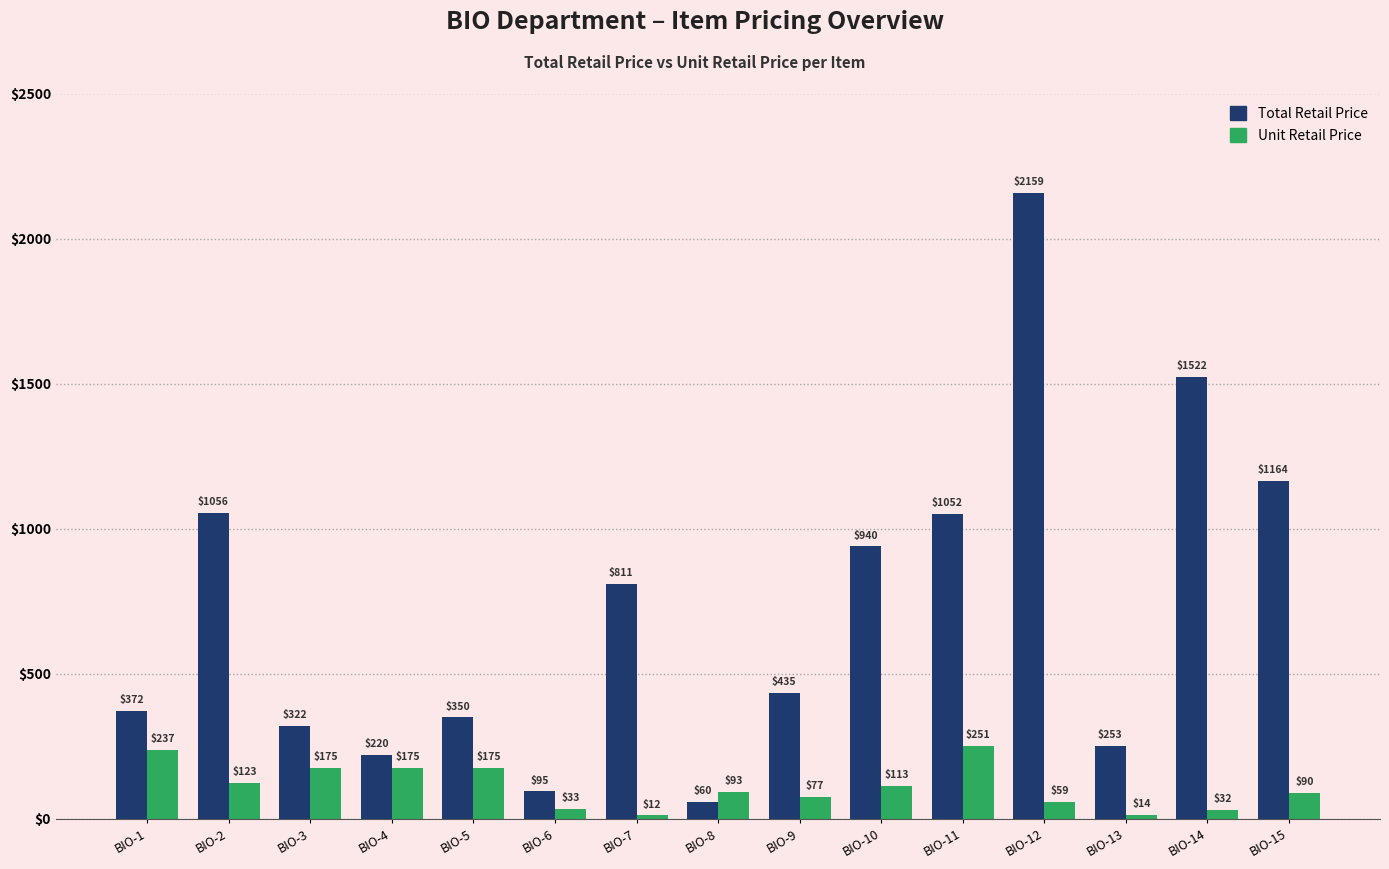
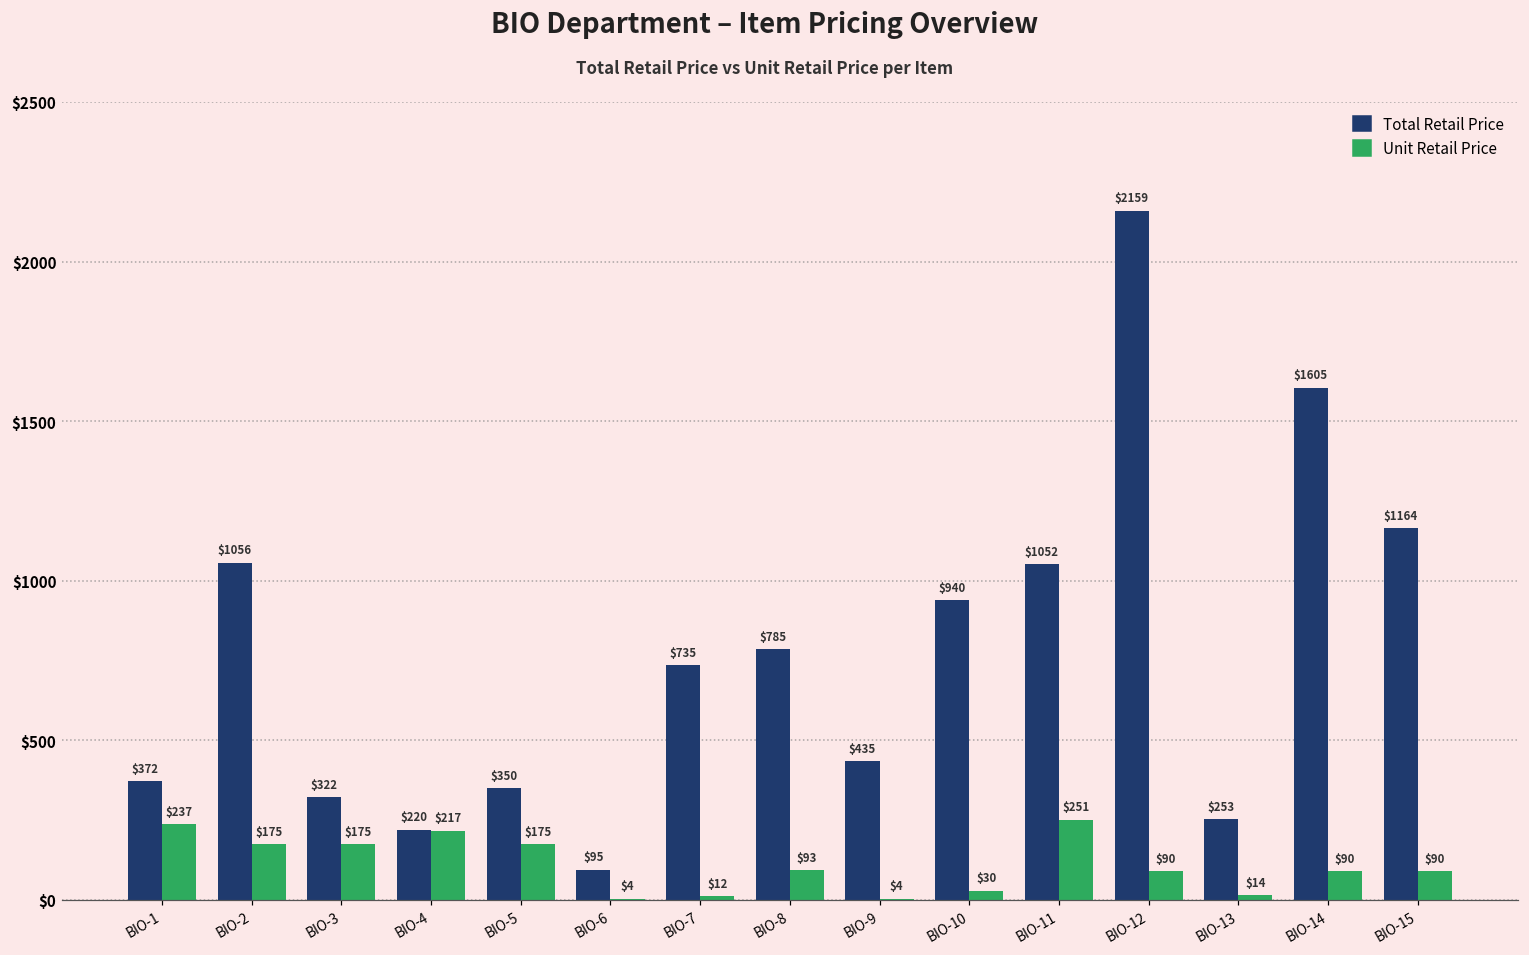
Unit Retail Price, BIO-2: $123 -> $175
Unit Retail Price, BIO-4: $175 -> $217
Unit Retail Price, BIO-6: $33 -> $4
Total Retail Price, BIO-7: $811 -> $735
Total Retail Price, BIO-8: $60 -> $785
Unit Retail Price, BIO-9: $77 -> $4
Unit Retail Price, BIO-10: $113 -> $30
Unit Retail Price, BIO-12: $59 -> $90
Total Retail Price, BIO-14: $1522 -> $1605
Unit Retail Price, BIO-14: $32 -> $90
